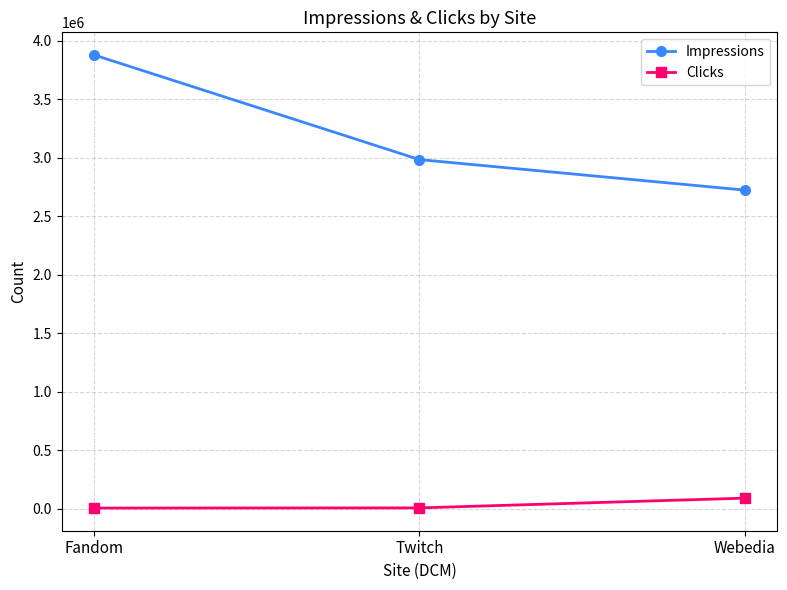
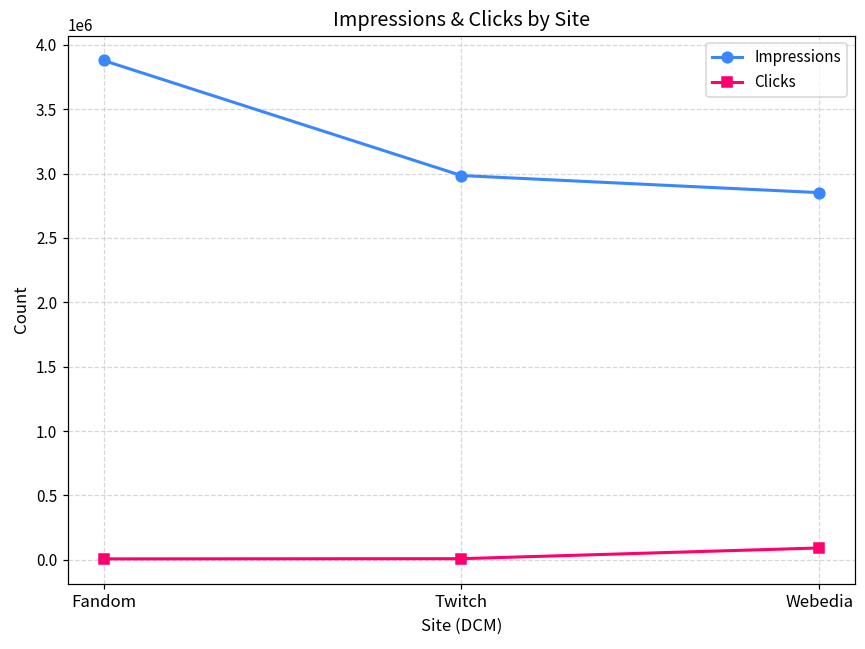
Impressions, Webedia: 2720000 -> 2850000
